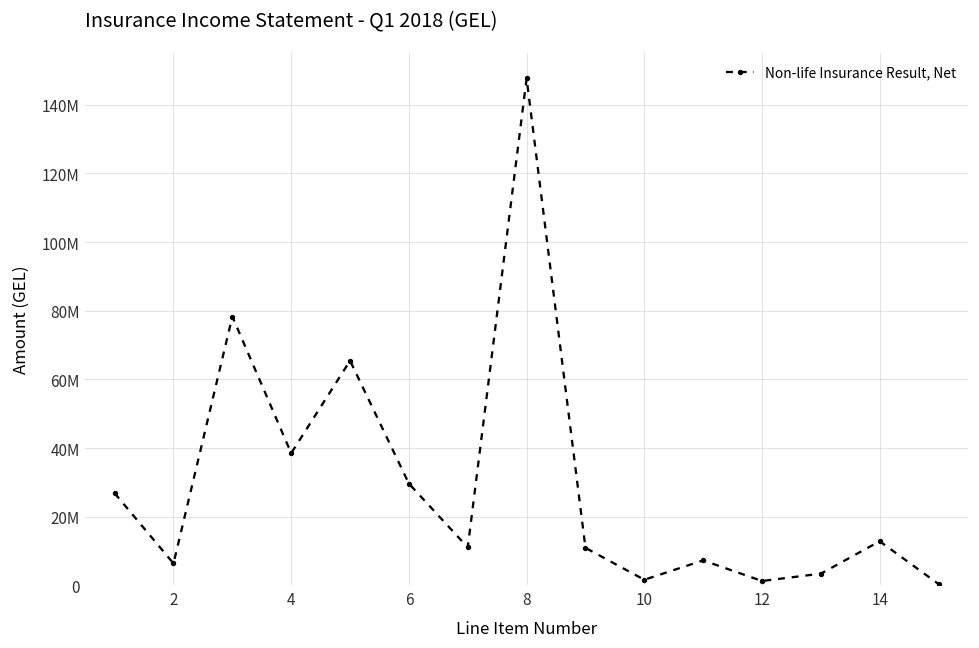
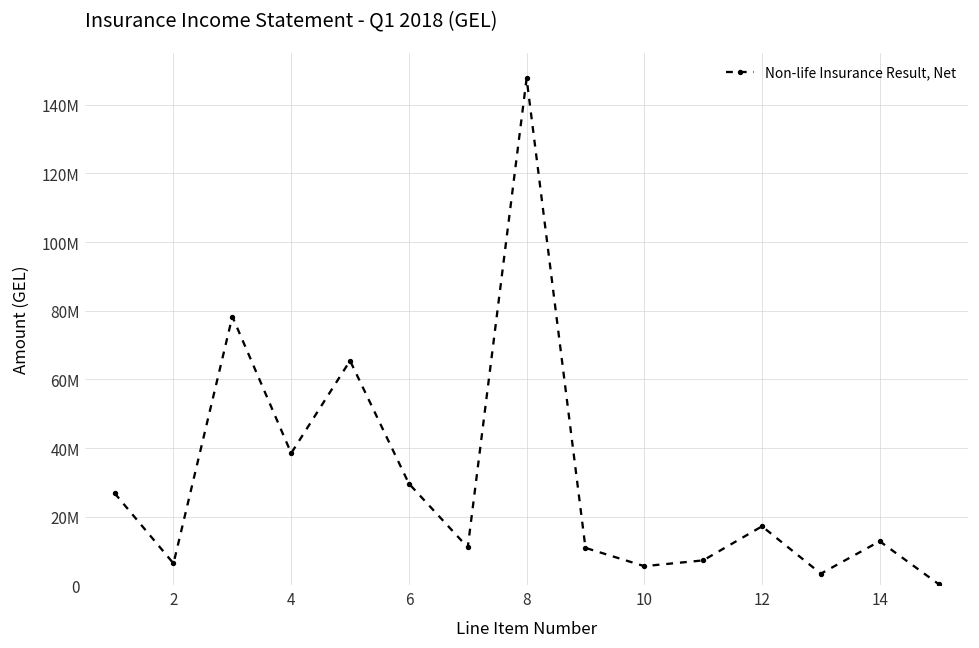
10: 2000000 -> 6000000
12: 1000000 -> 17000000
